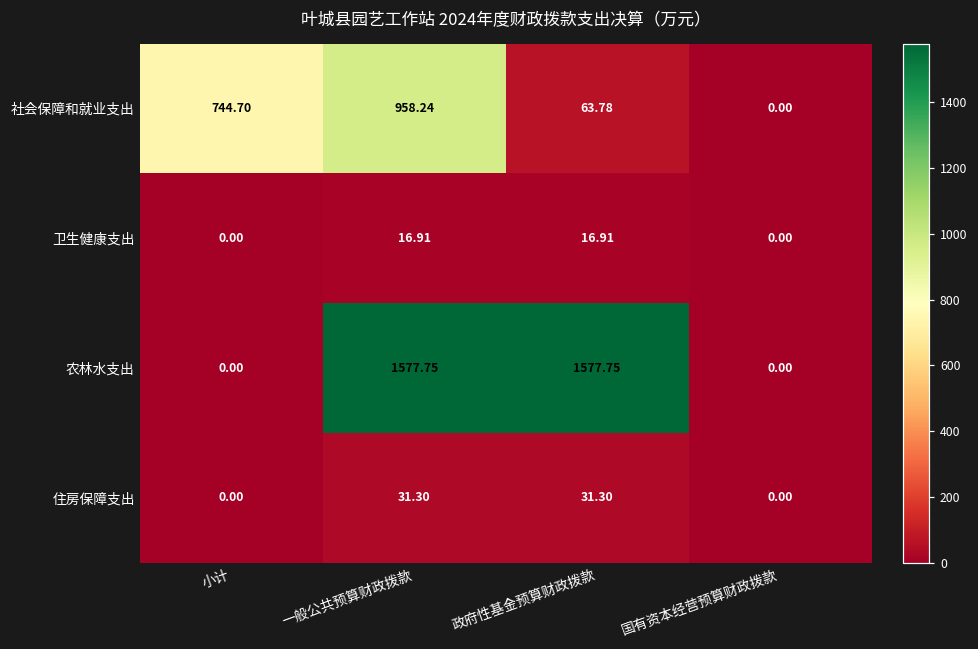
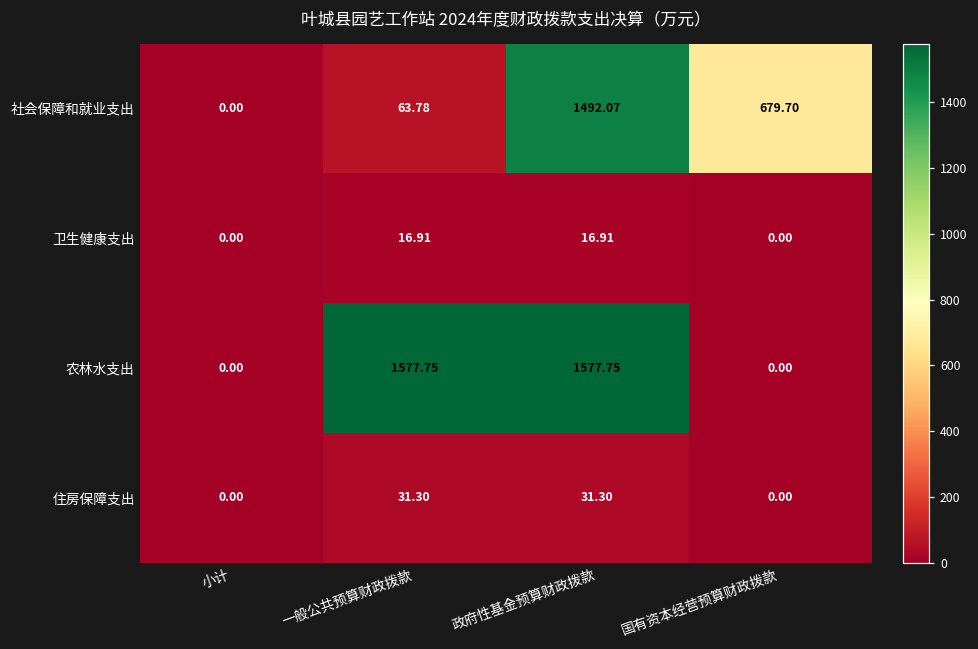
社会保障和就业支出, 小计: 744.70 -> 0.00
社会保障和就业支出, 一般公共预算财政拨款: 958.24 -> 63.78
社会保障和就业支出, 政府性基金预算财政拨款: 63.78 -> 1492.07
社会保障和就业支出, 国有资本经营预算财政拨款: 0.00 -> 679.70
